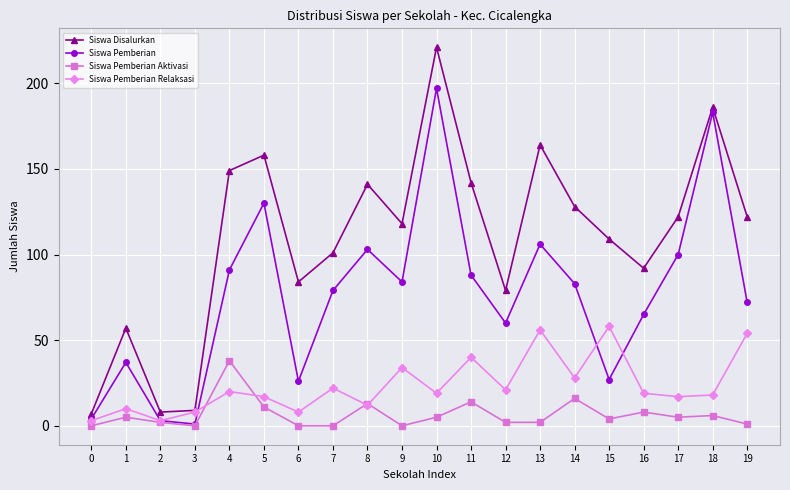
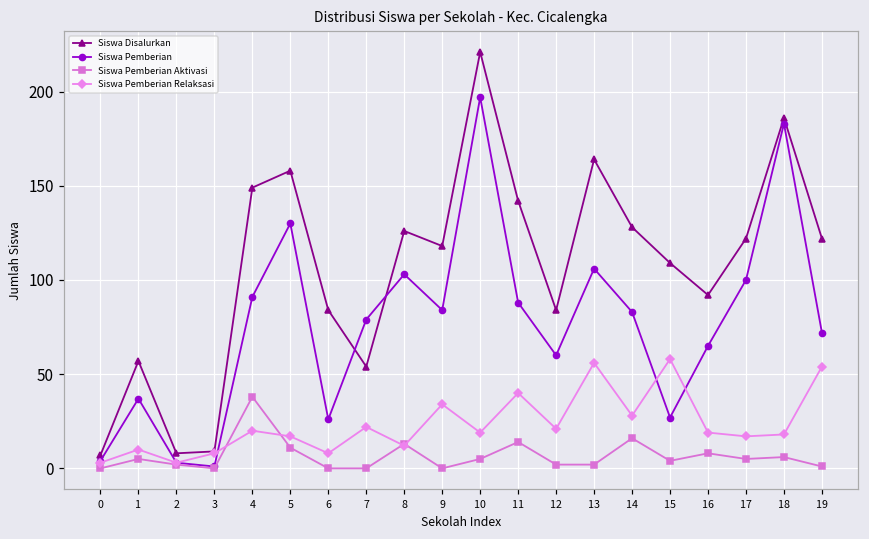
Siswa Disalurkan, 7: 101 -> 54
Siswa Disalurkan, 8: 141 -> 126
Siswa Disalurkan, 12: 79 -> 84
